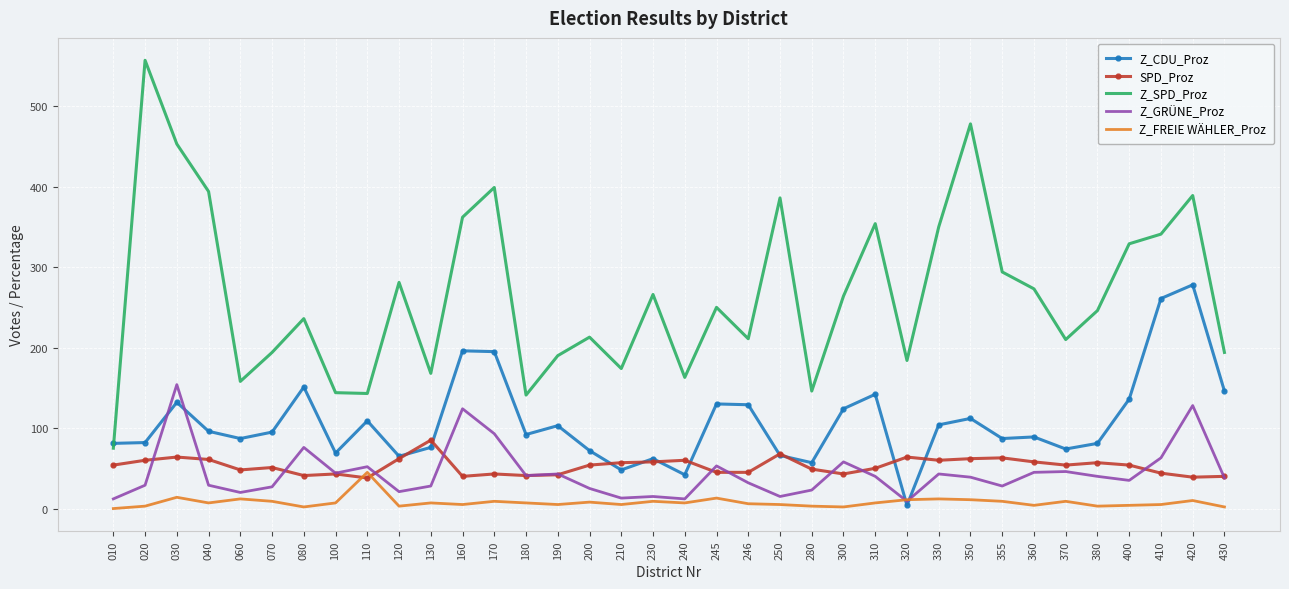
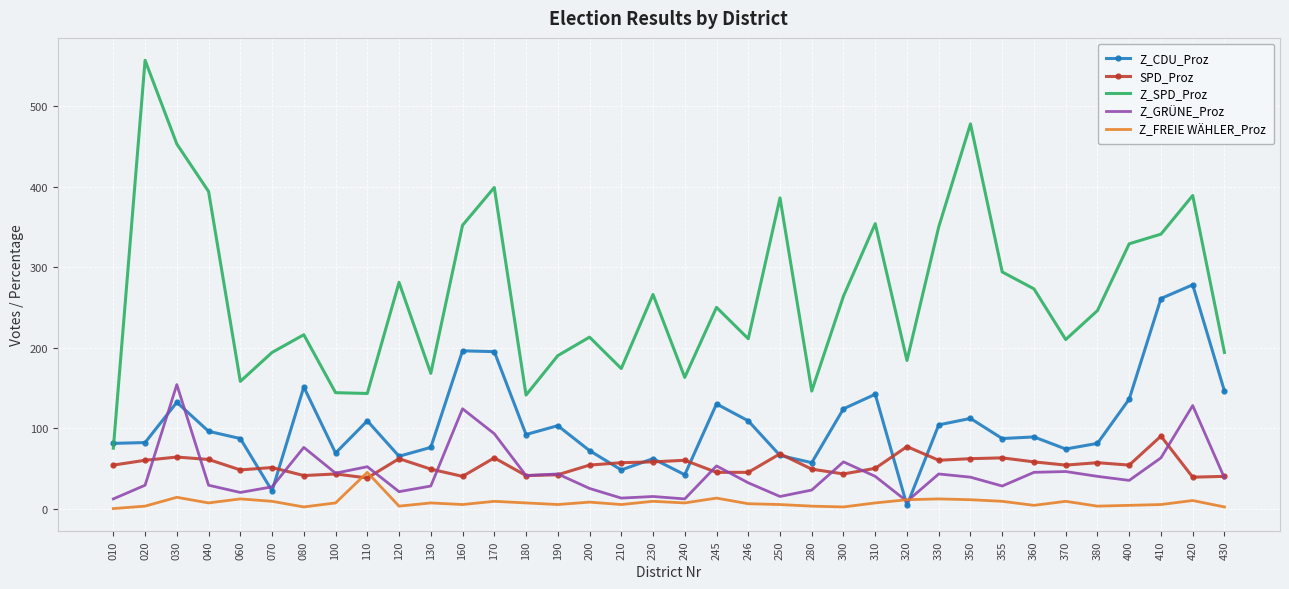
Z_CDU_Proz, 070: 100 -> 20
Z_SPD_Proz, 080: 240 -> 220
SPD_Proz, 130: 90 -> 50
Z_SPD_Proz, 160: 360 -> 350
SPD_Proz, 170: 40 -> 60
Z_CDU_Proz, 246: 130 -> 110
SPD_Proz, 320: 60 -> 80
SPD_Proz, 410: 40 -> 90
